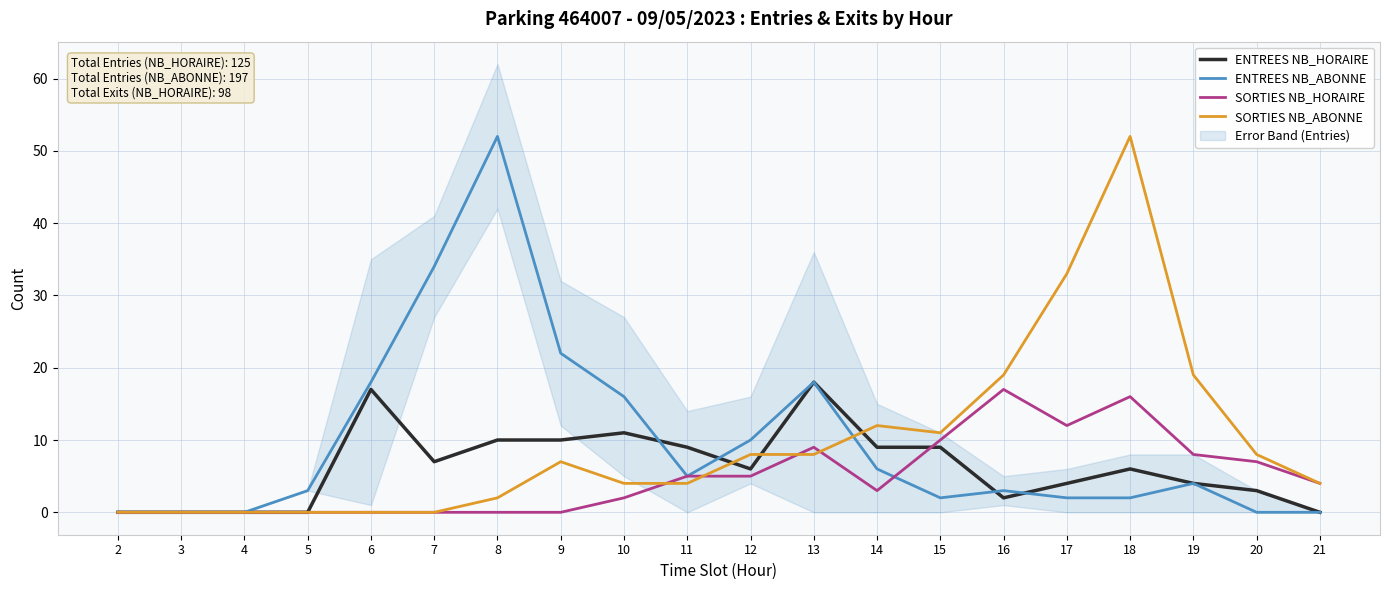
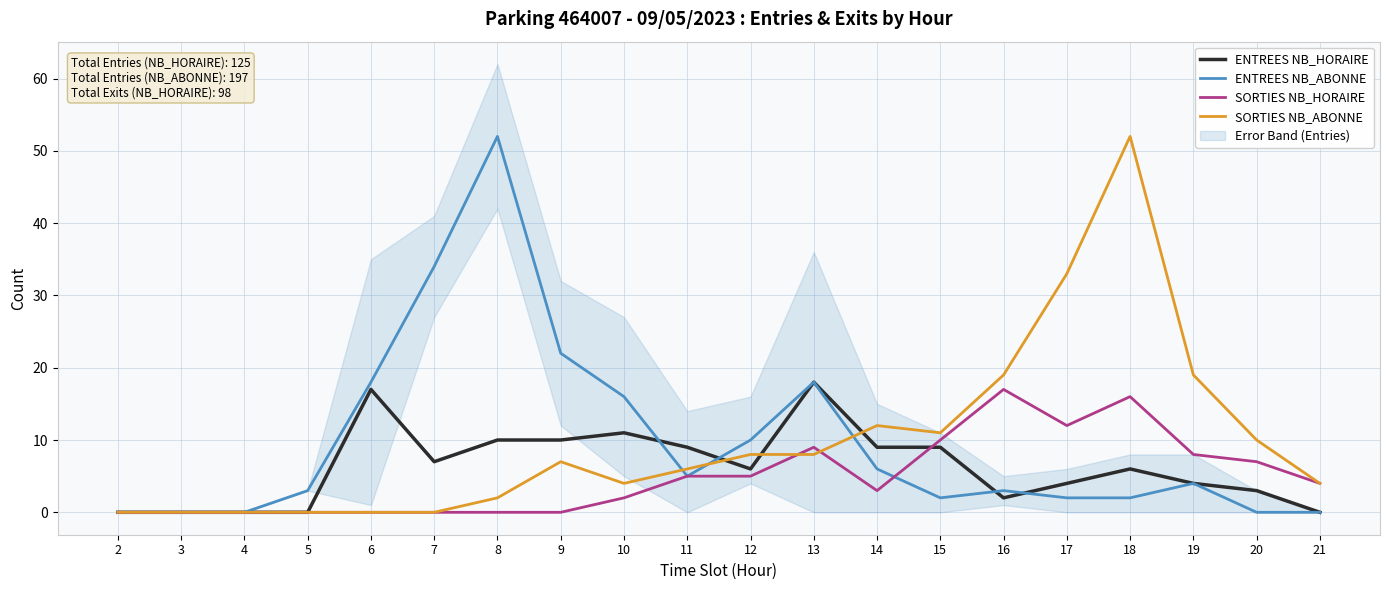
SORTIES NB_ABONNE, 11: 4 -> 6
SORTIES NB_ABONNE, 20: 8 -> 10
